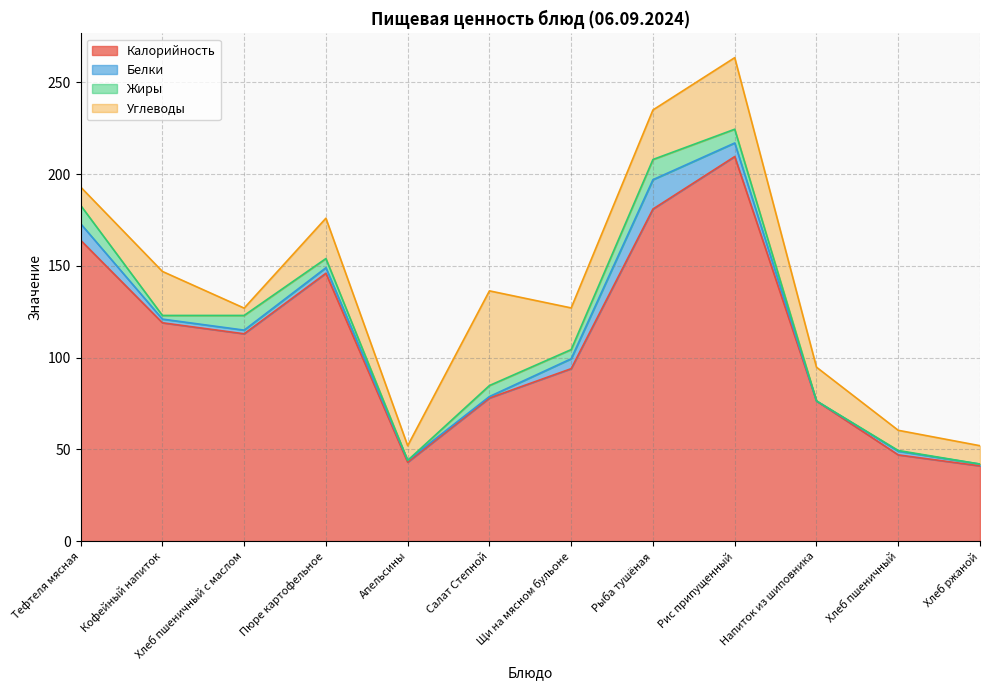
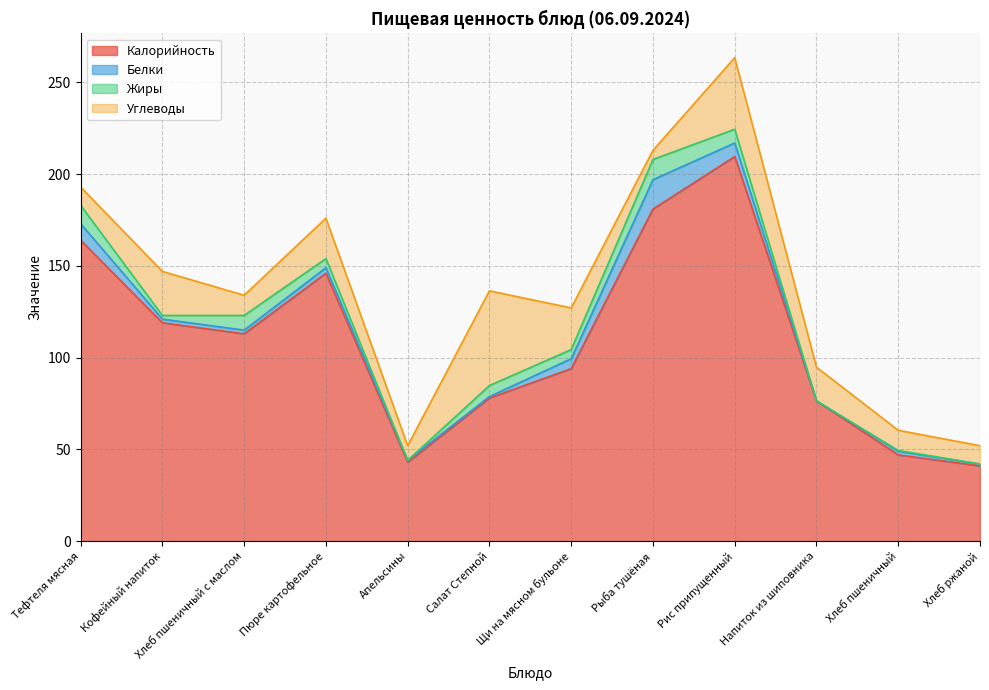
Углеводы, Хлеб пшеничный с маслом: 4 -> 11
Углеводы, Рыба тушёная: 27 -> 5
